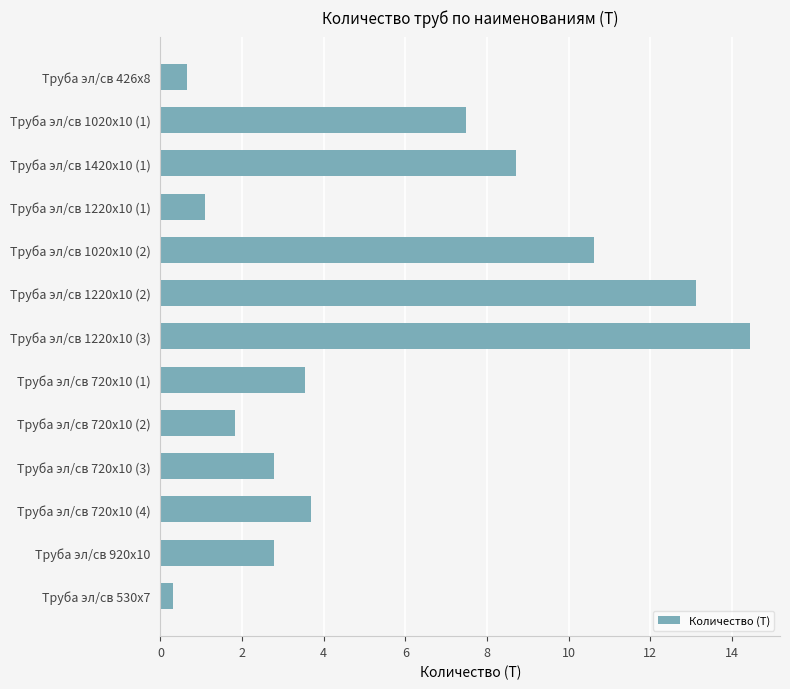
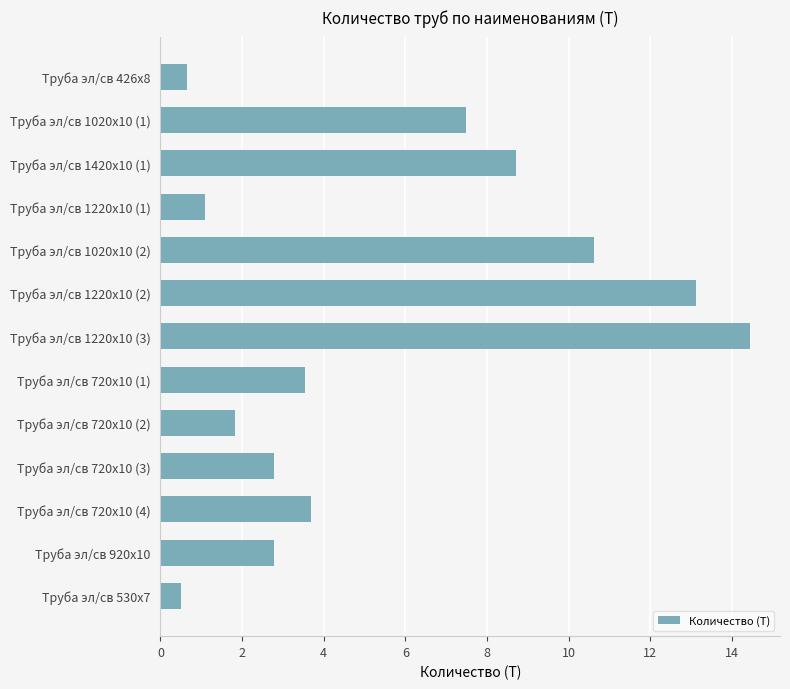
Труба эл/св 530х7: 0.3 -> 0.5
